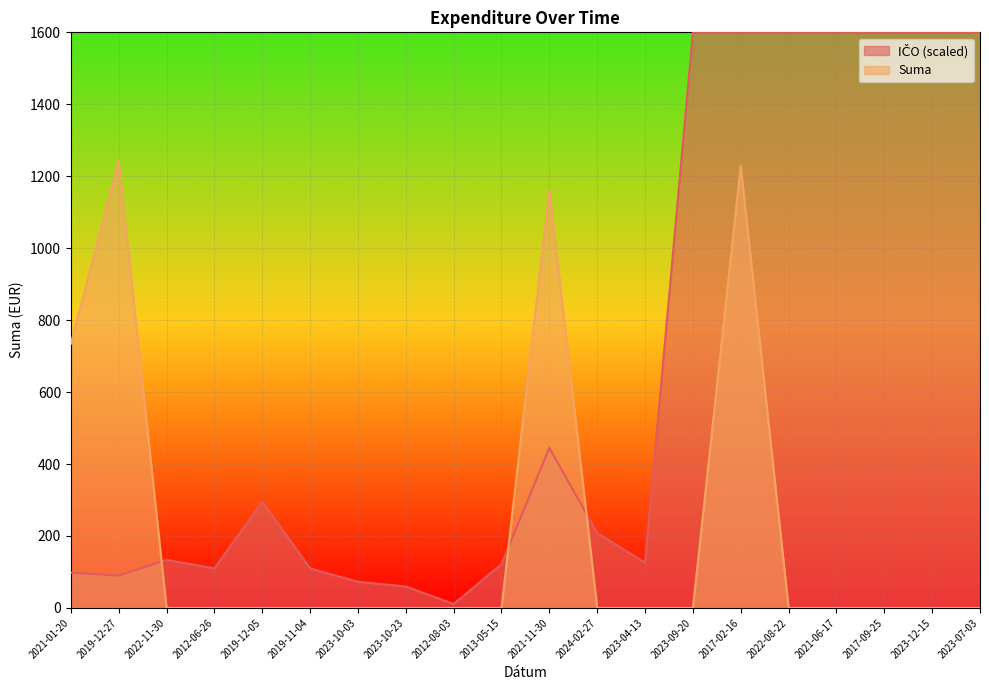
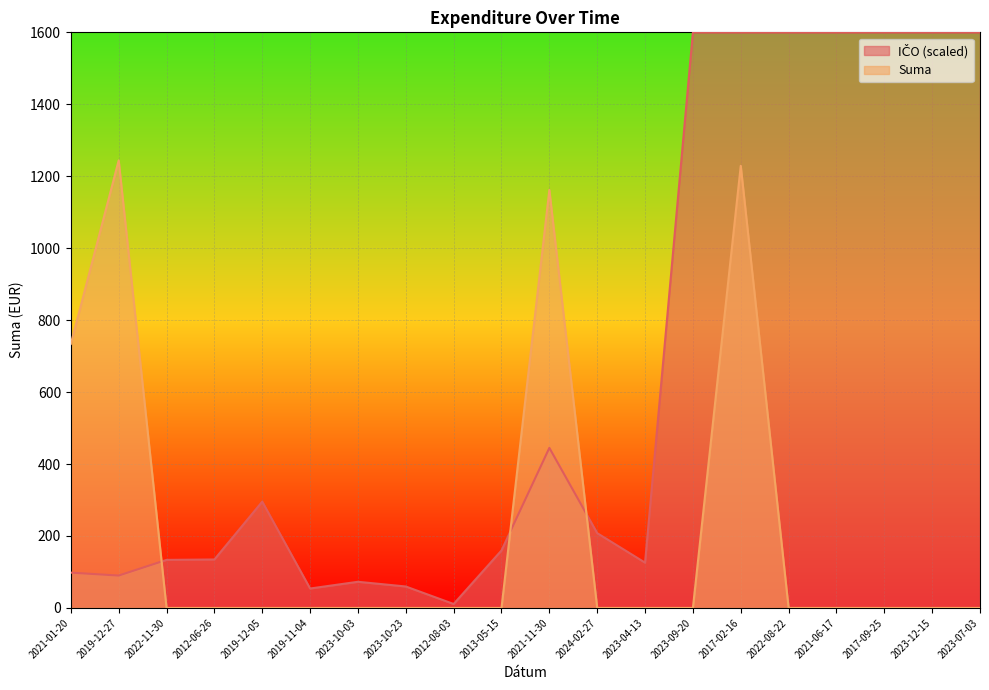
IČO (scaled), 2012-06-26: 110 -> 130
IČO (scaled), 2019-11-04: 110 -> 50
IČO (scaled), 2013-05-15: 120 -> 160
